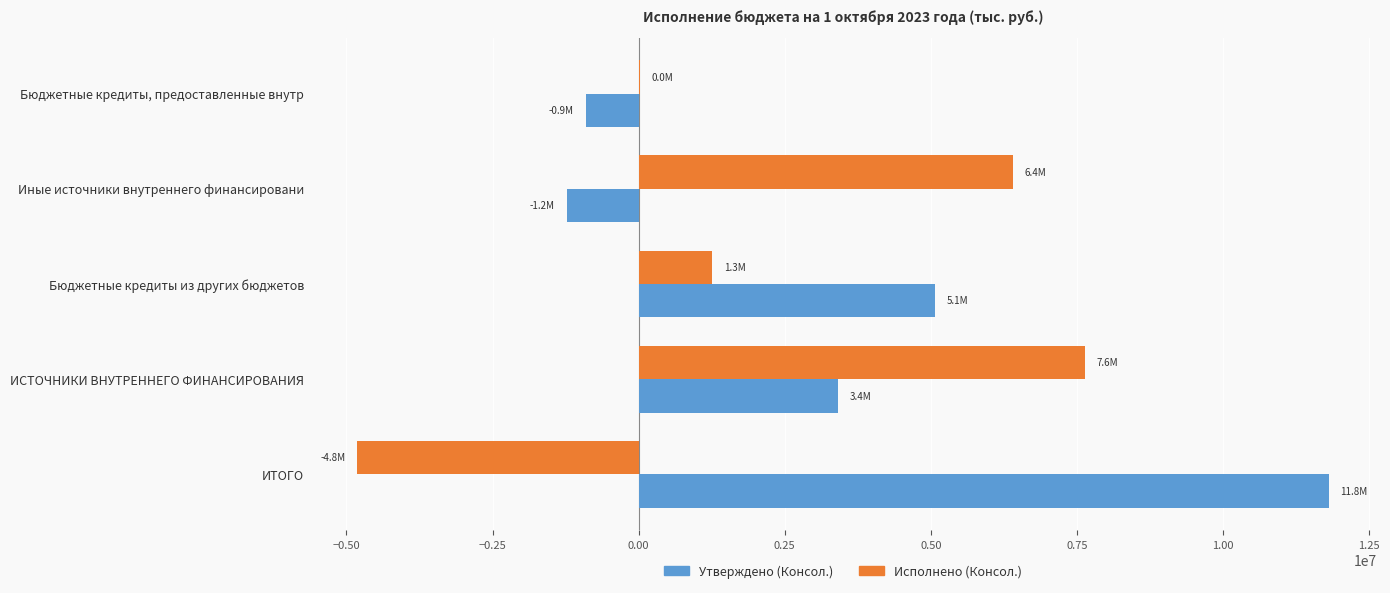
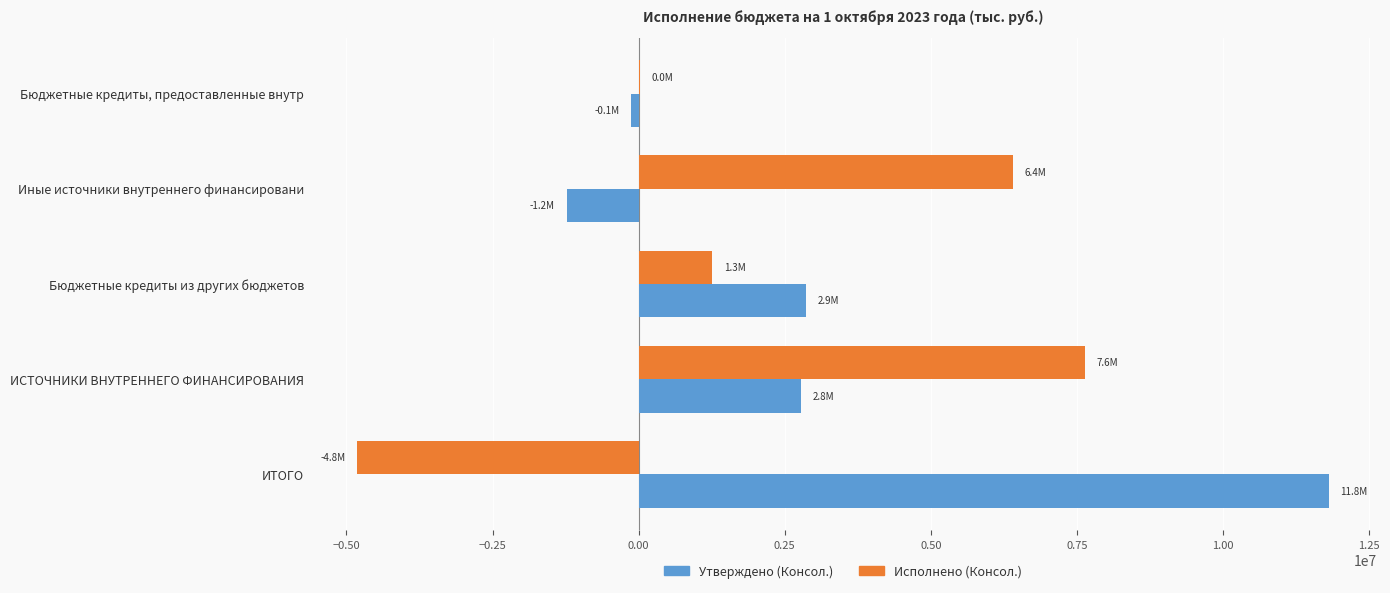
Утверждено (Консол.), Бюджетные кредиты, предоставленные внутр: -0.9M -> -0.1M
Утверждено (Консол.), Бюджетные кредиты из других бюджетов: 5.1M -> 2.9M
Утверждено (Консол.), ИСТОЧНИКИ ВНУТРЕННЕГО ФИНАНСИРОВАНИЯ: 3.4M -> 2.8M
